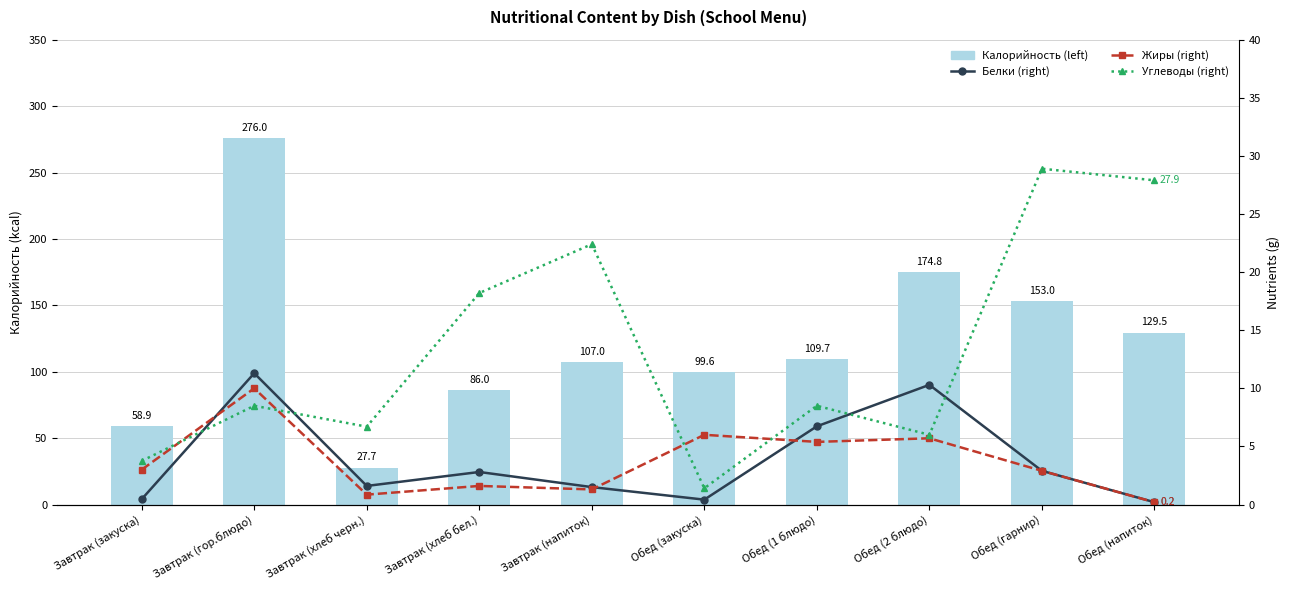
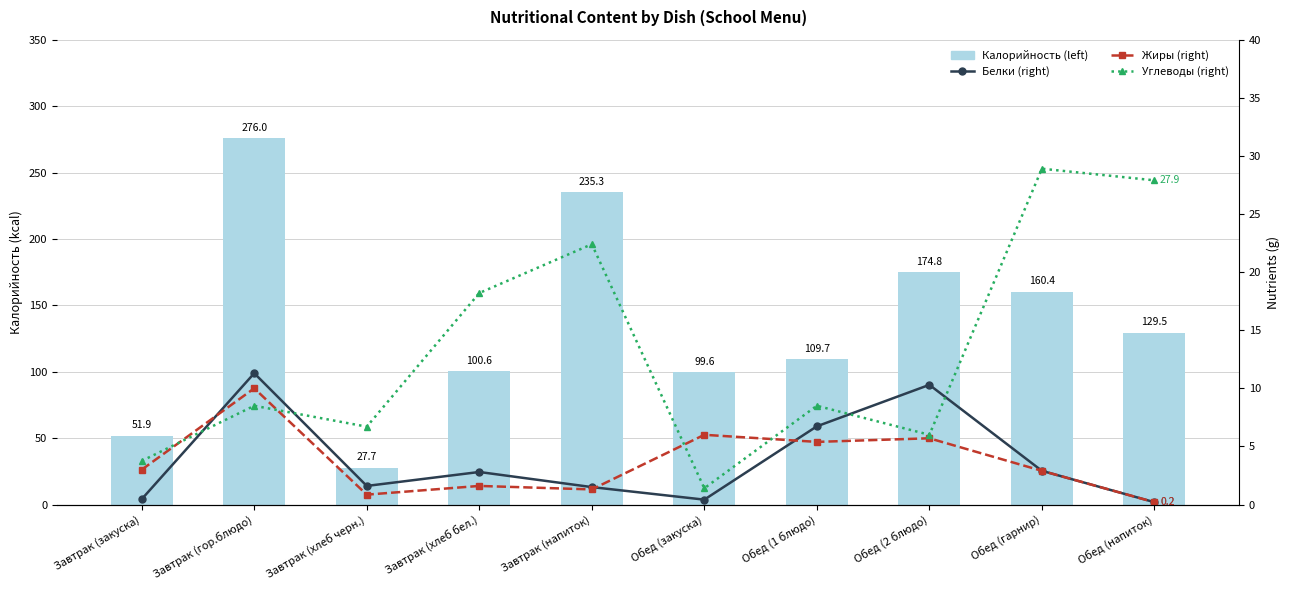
Калорийность (left), Завтрак (закуска): 58.9 -> 51.9
Калорийность (left), Завтрак (хлеб бел.): 86.0 -> 100.6
Калорийность (left), Завтрак (напиток): 107.0 -> 235.3
Калорийность (left), Обед (гарнир): 153.0 -> 160.4
